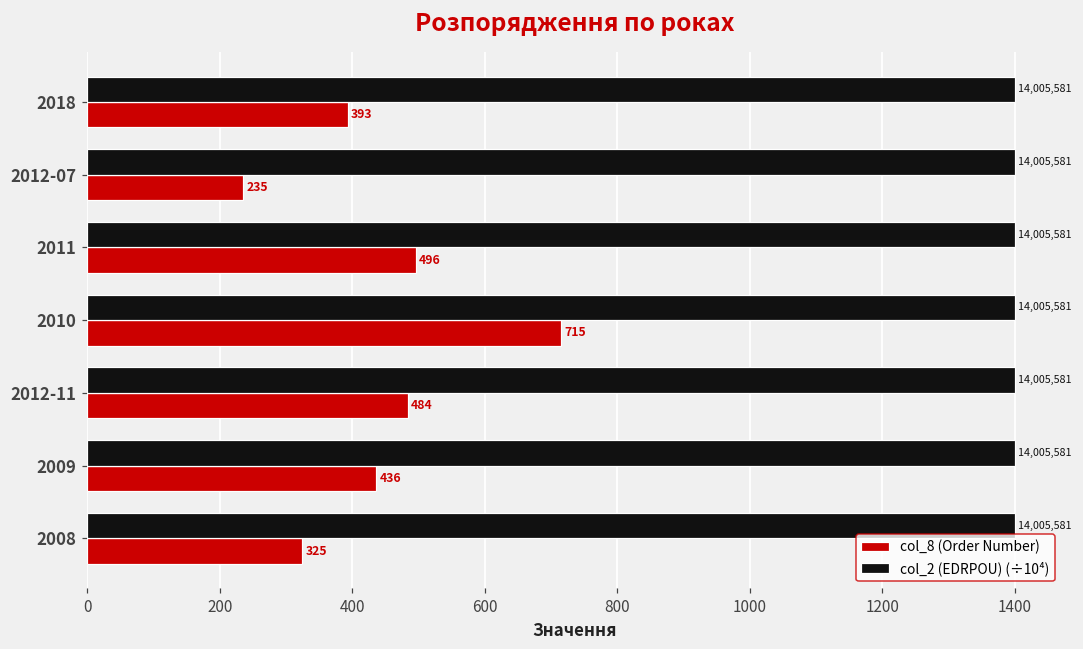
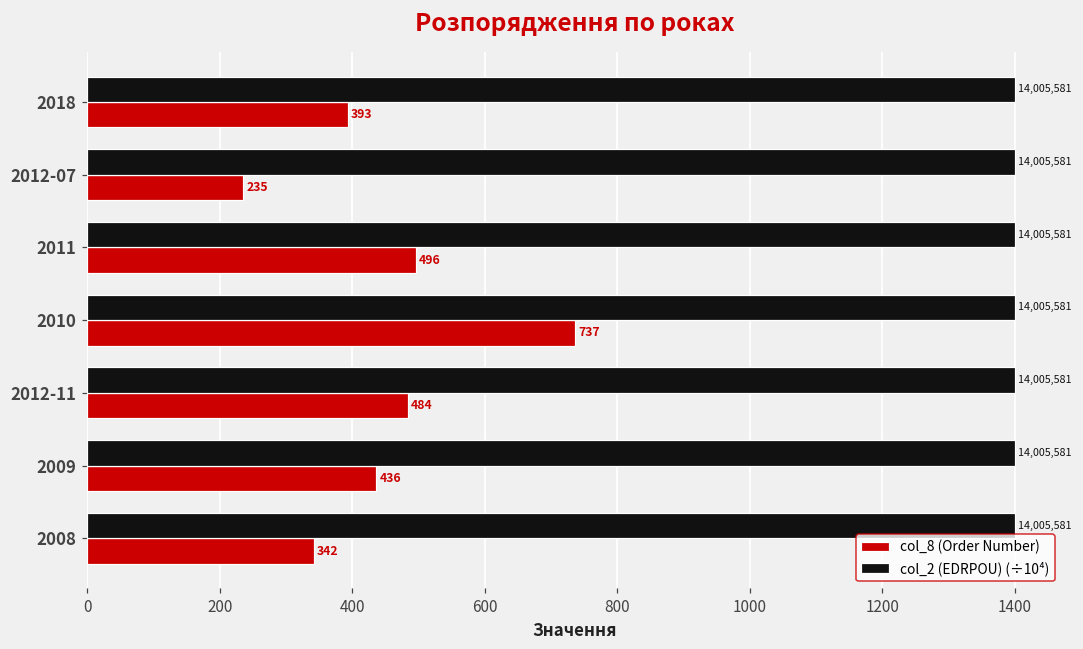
col_8 (Order Number), 2010: 715 -> 737
col_8 (Order Number), 2008: 325 -> 342
